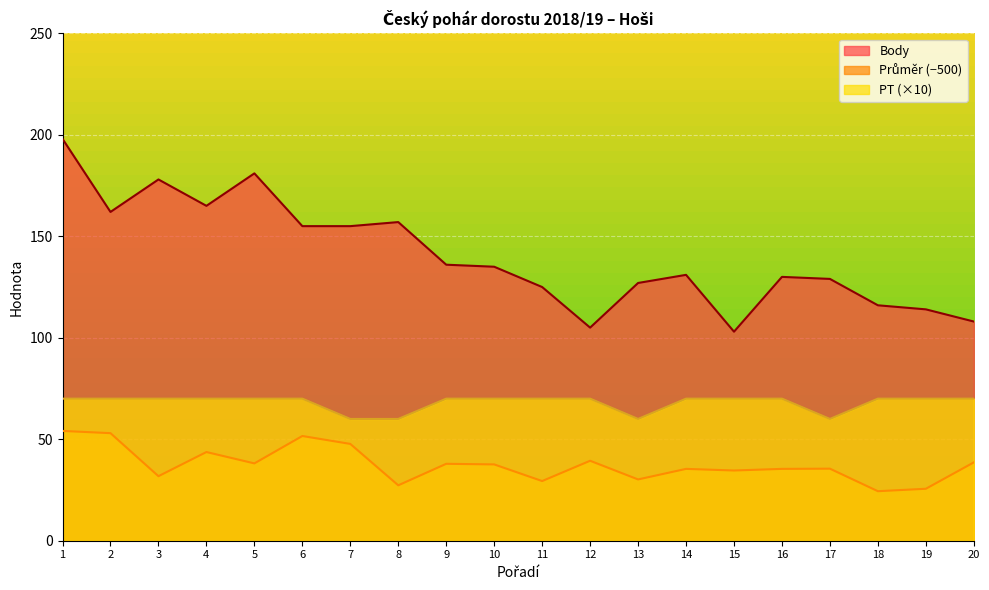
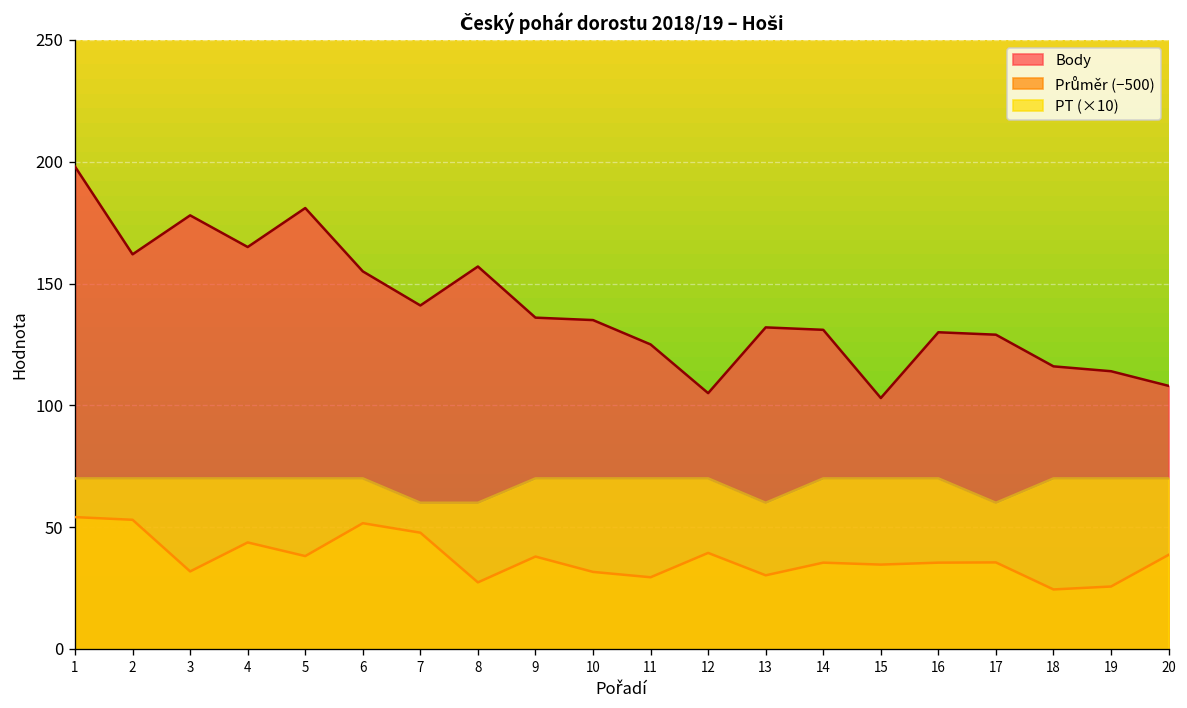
Body, 7: 155 -> 141
Průměr (−500), 10: 38 -> 32
Body, 13: 127 -> 132
